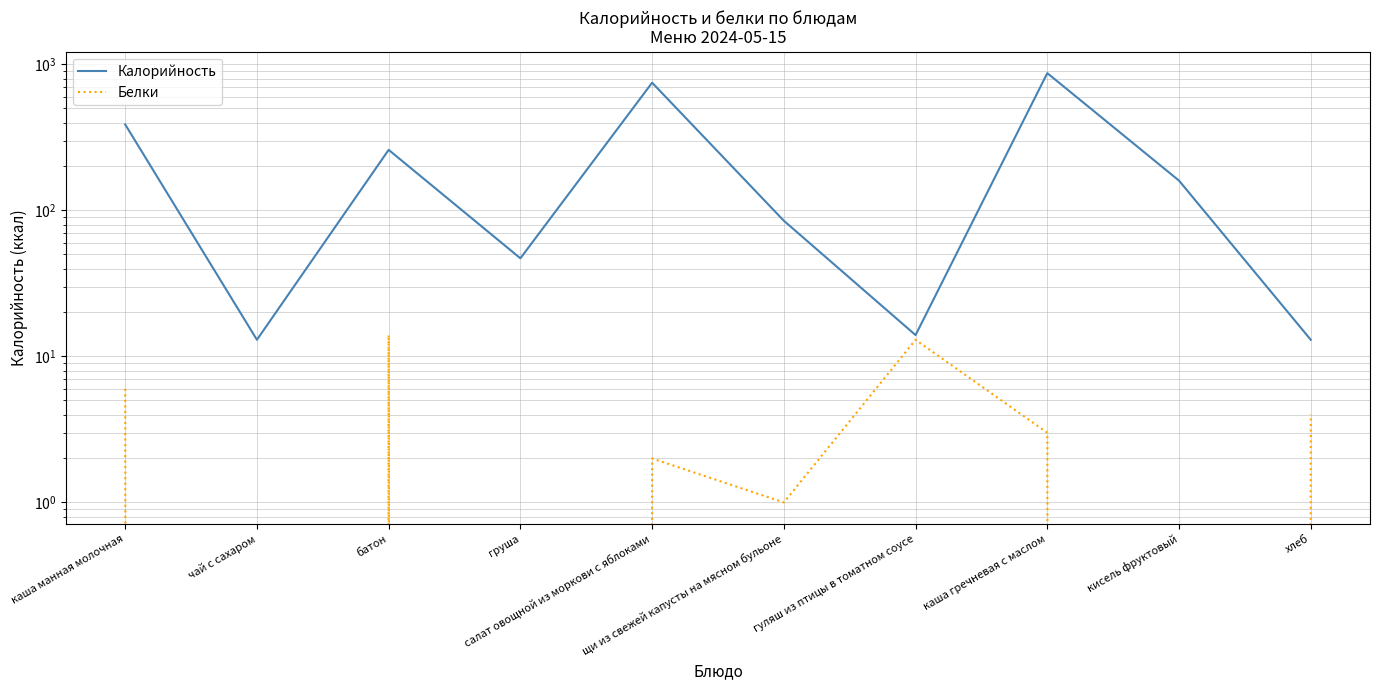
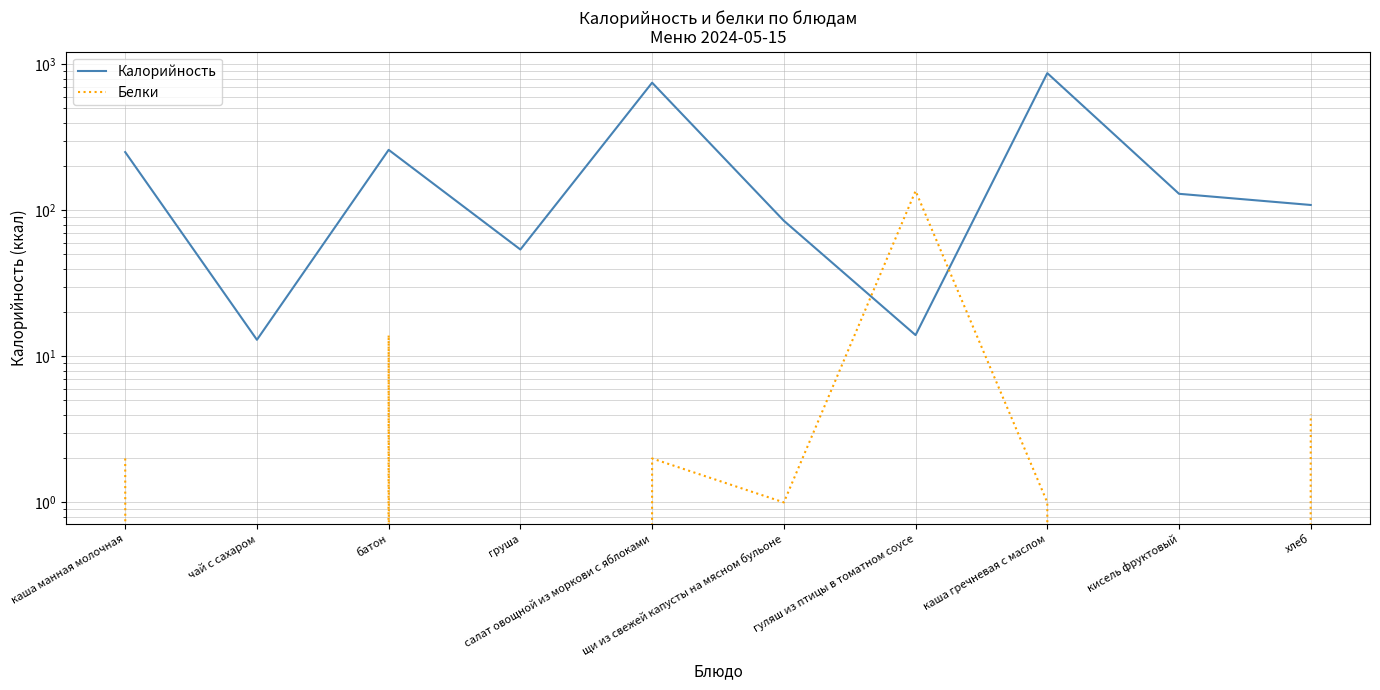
Калорийность, каша манная молочная: 390 -> 250
Белки, каша манная молочная: 6 -> 2
Калорийность, груша: 47 -> 54
Белки, гуляш из птицы в томатном соусе: 13 -> 140
Белки, каша гречневая с маслом: 3 -> 1
Калорийность, кисель фруктовый: 160 -> 130
Калорийность, хлеб: 13 -> 110
